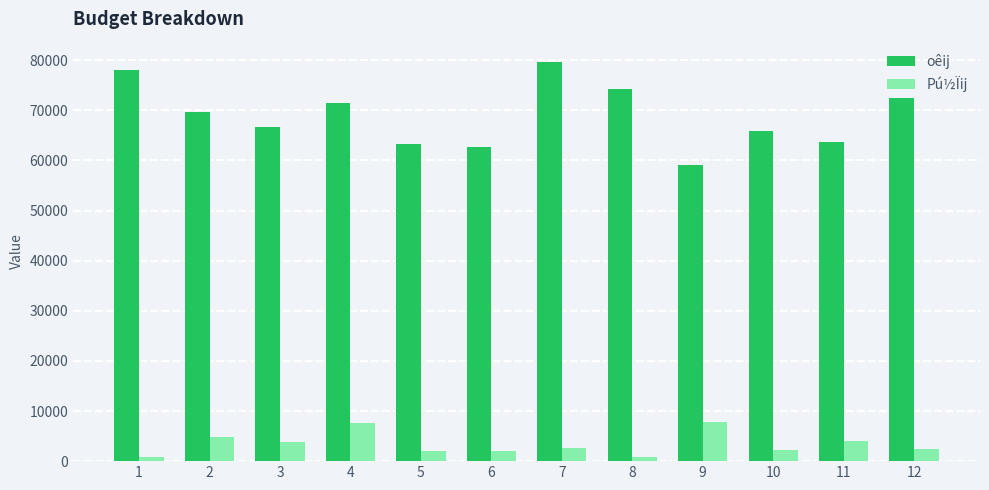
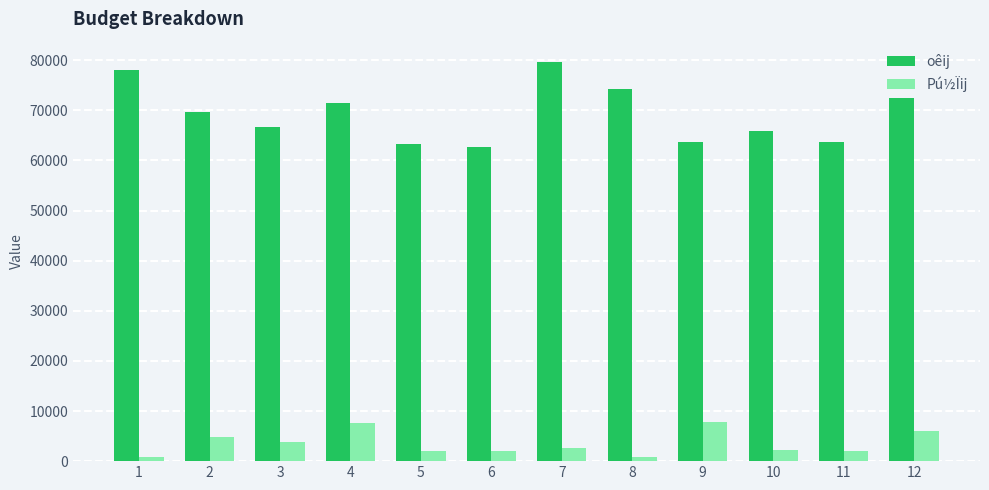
oêij, 9: 59000 -> 64000
Pú½Ïij, 11: 4000 -> 2000
Pú½Ïij, 12: 2000 -> 6000
